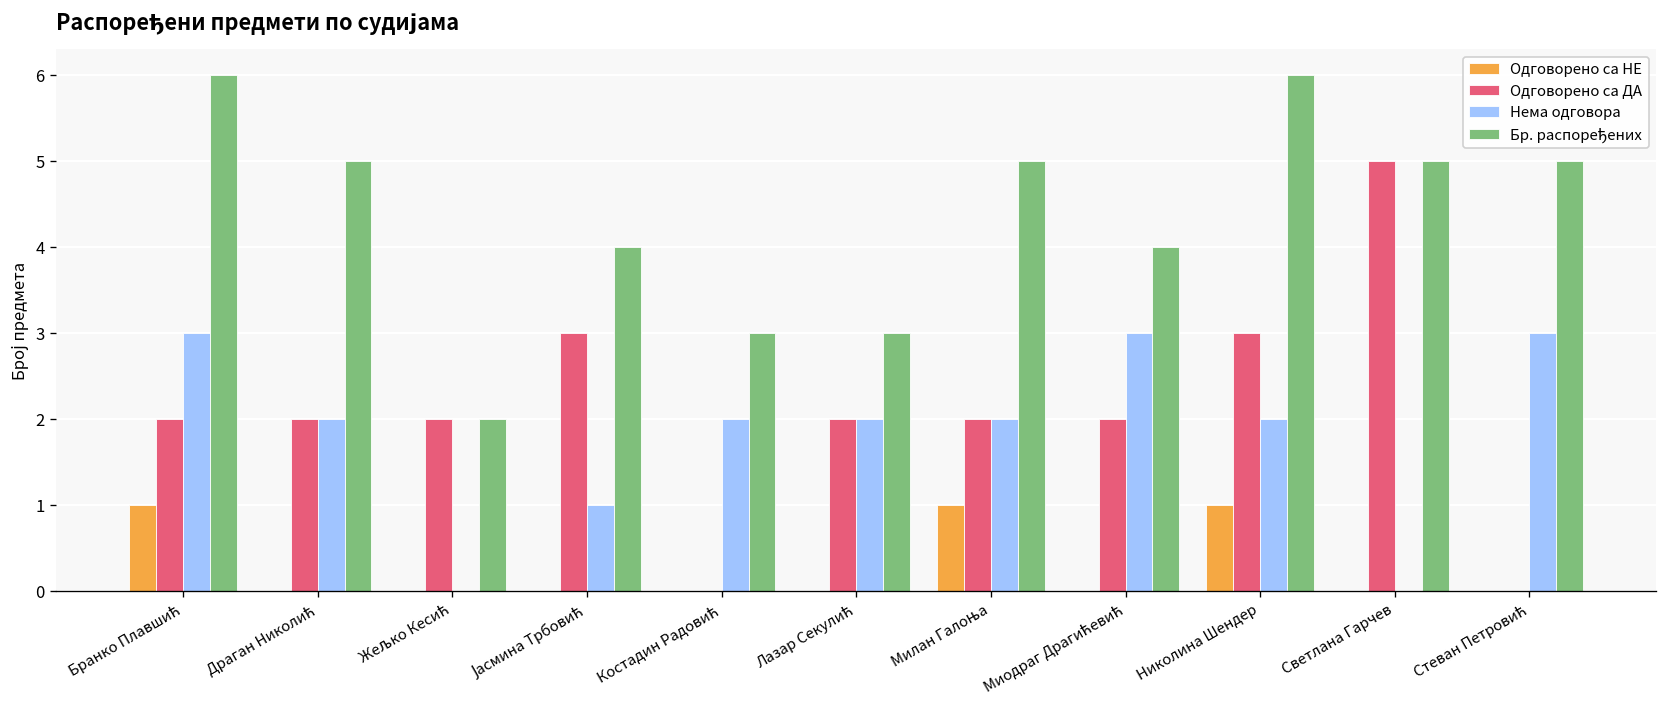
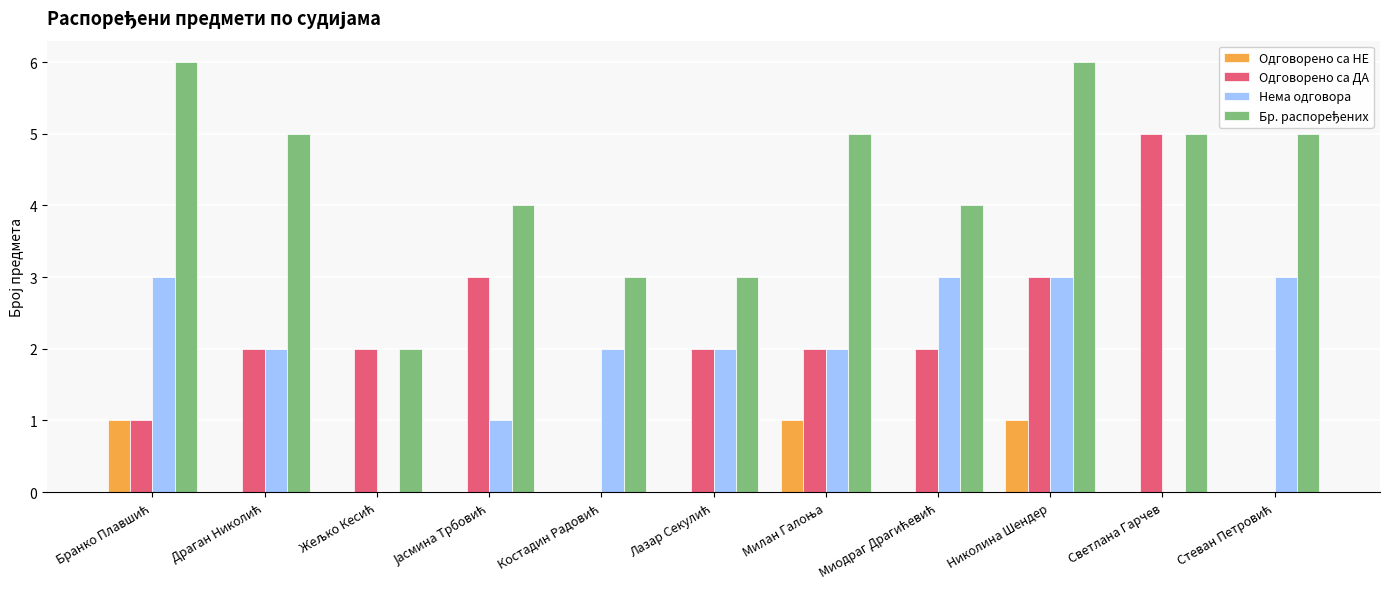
Одговорено са ДА, Бранко Плавшић: 2 -> 1
Нема одговора, Николина Шендер: 2 -> 3
